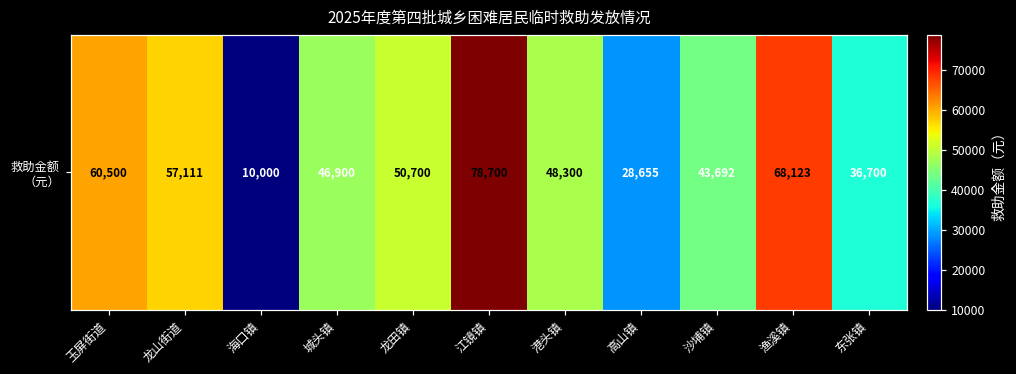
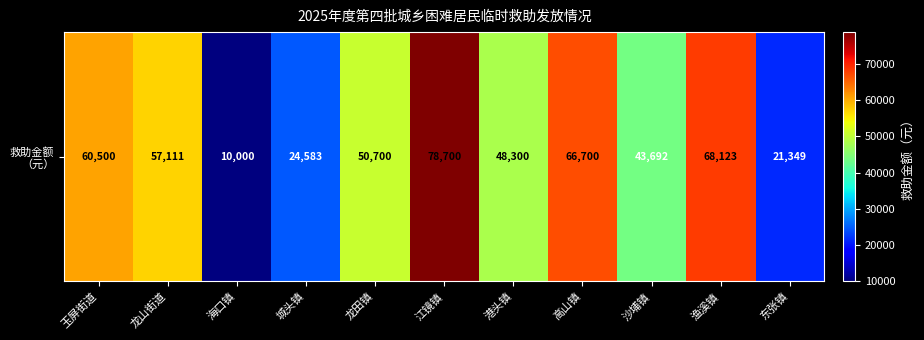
救助金额 （元）, 城头镇: 46,900 -> 24,583
救助金额 （元）, 高山镇: 28,655 -> 66,700
救助金额 （元）, 东张镇: 36,700 -> 21,349
